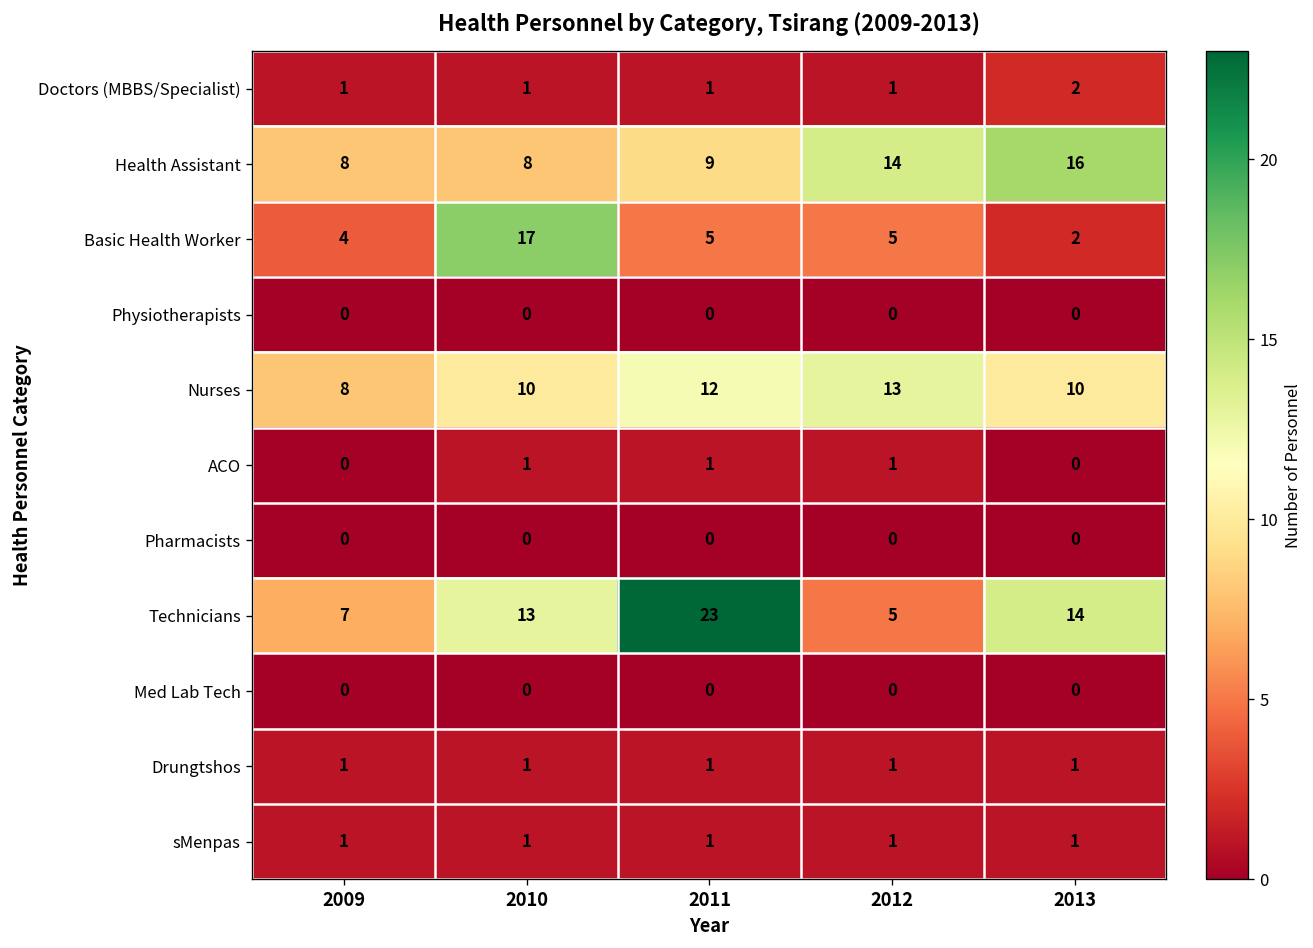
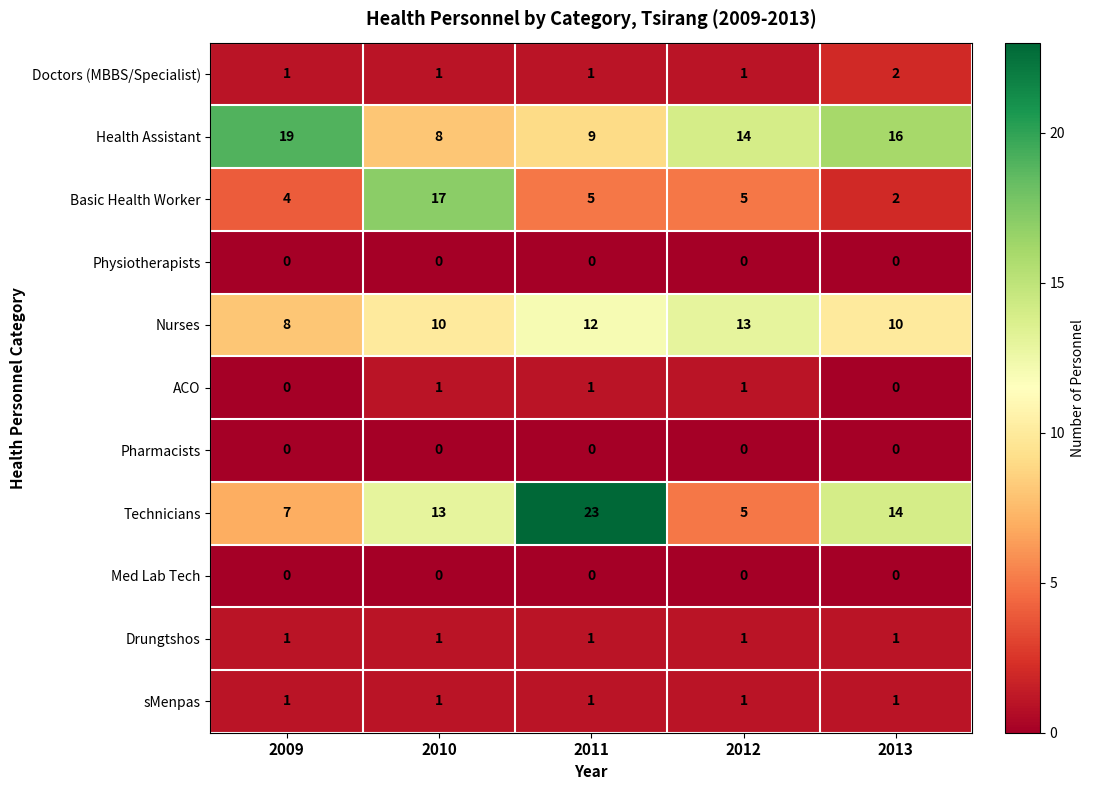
Health Assistant, 2009: 8 -> 19
